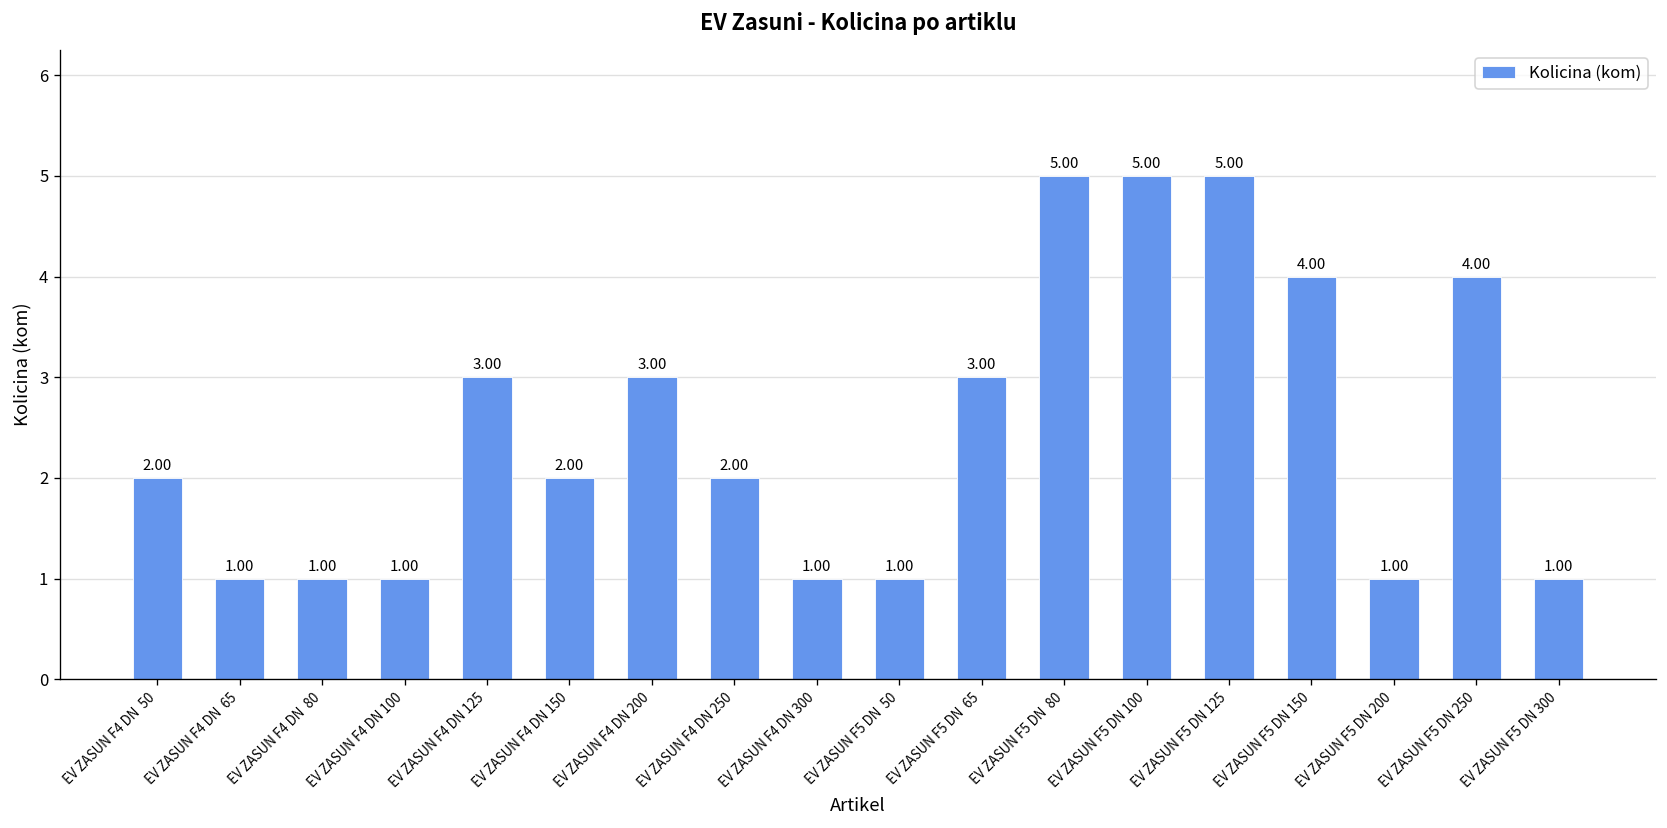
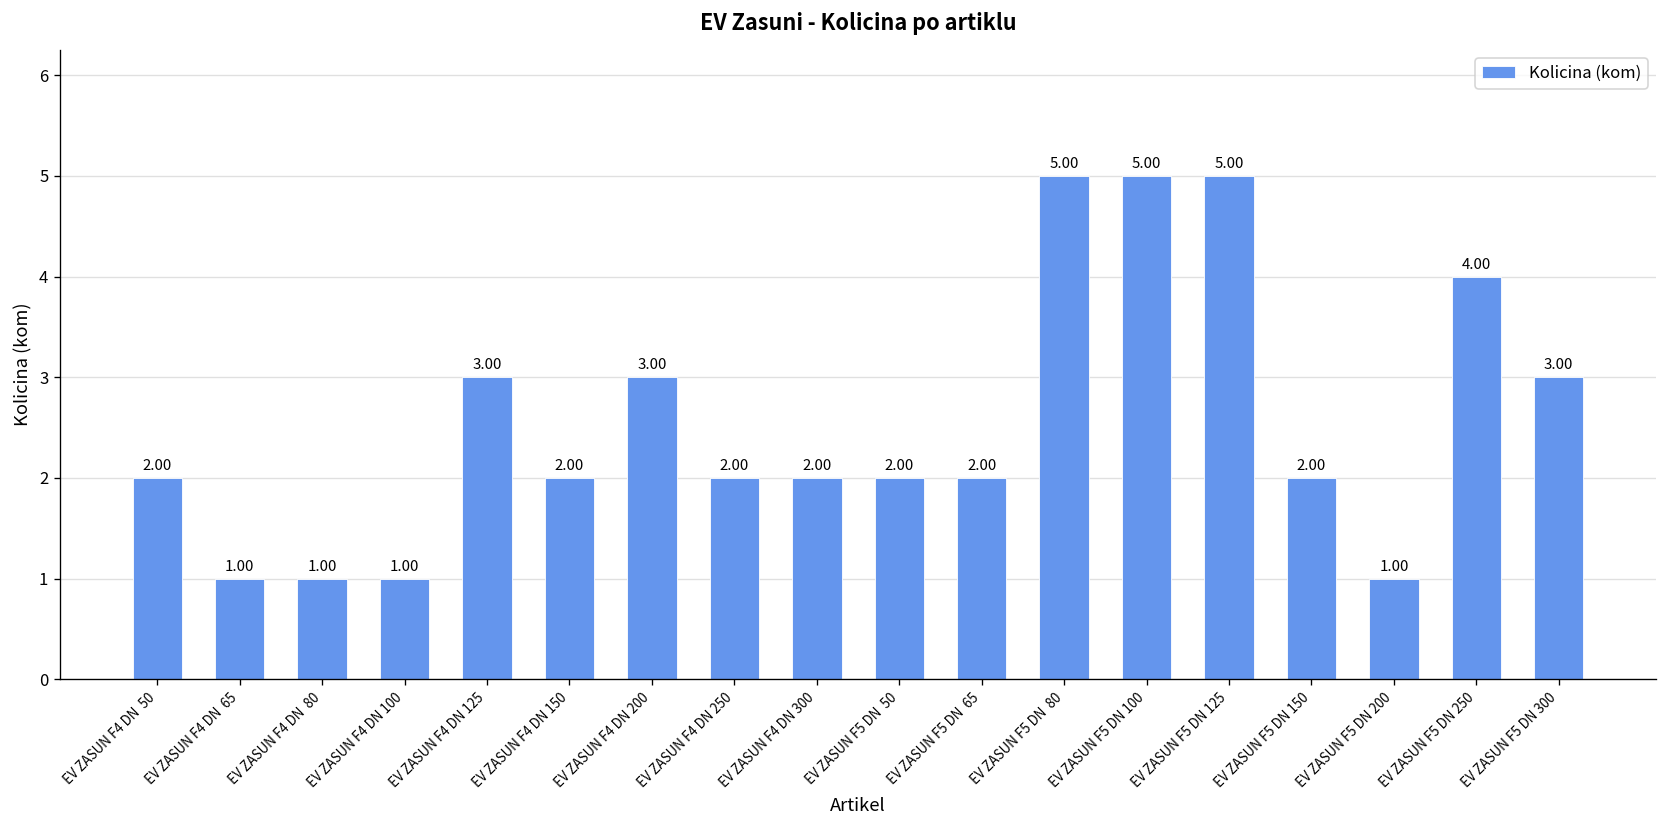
EV ZASUN F4 DN 300: 1.00 -> 2.00
EV ZASUN F5 DN 50: 1.00 -> 2.00
EV ZASUN F5 DN 65: 3.00 -> 2.00
EV ZASUN F5 DN 150: 4.00 -> 2.00
EV ZASUN F5 DN 300: 1.00 -> 3.00
